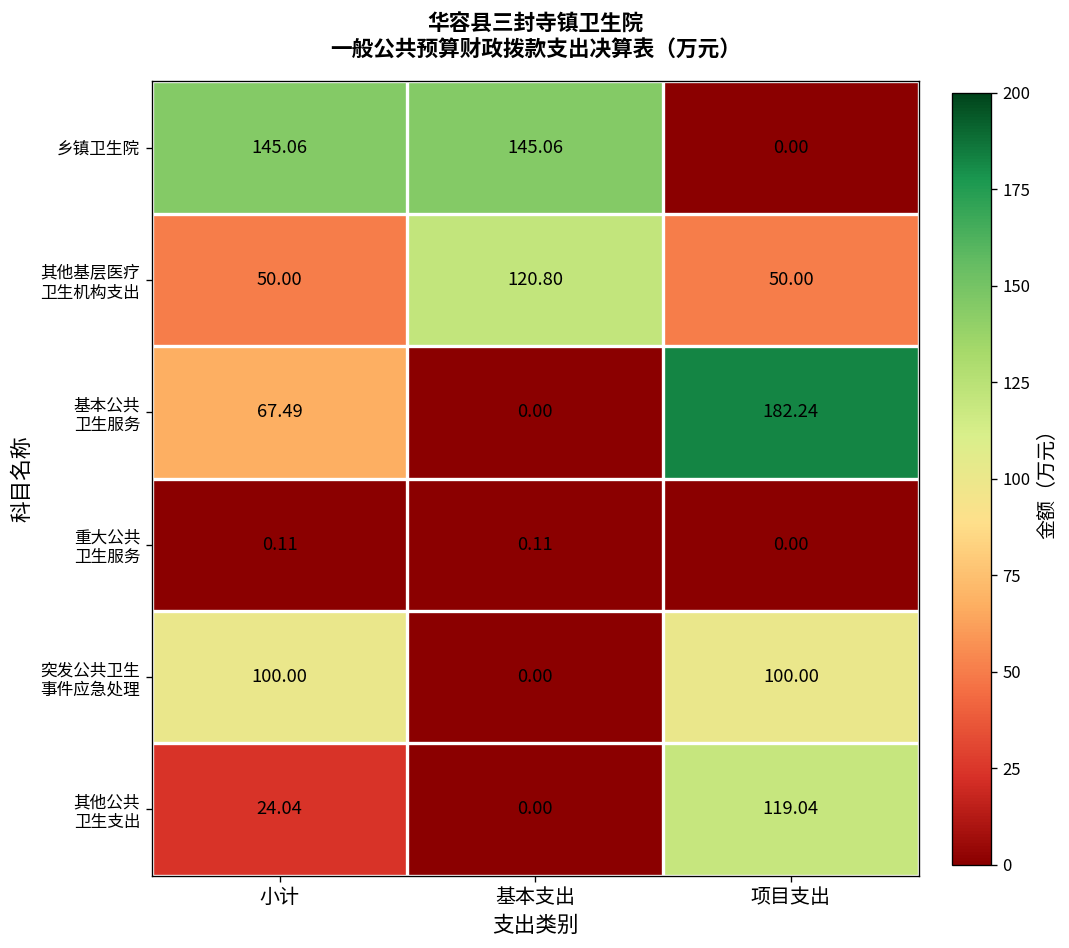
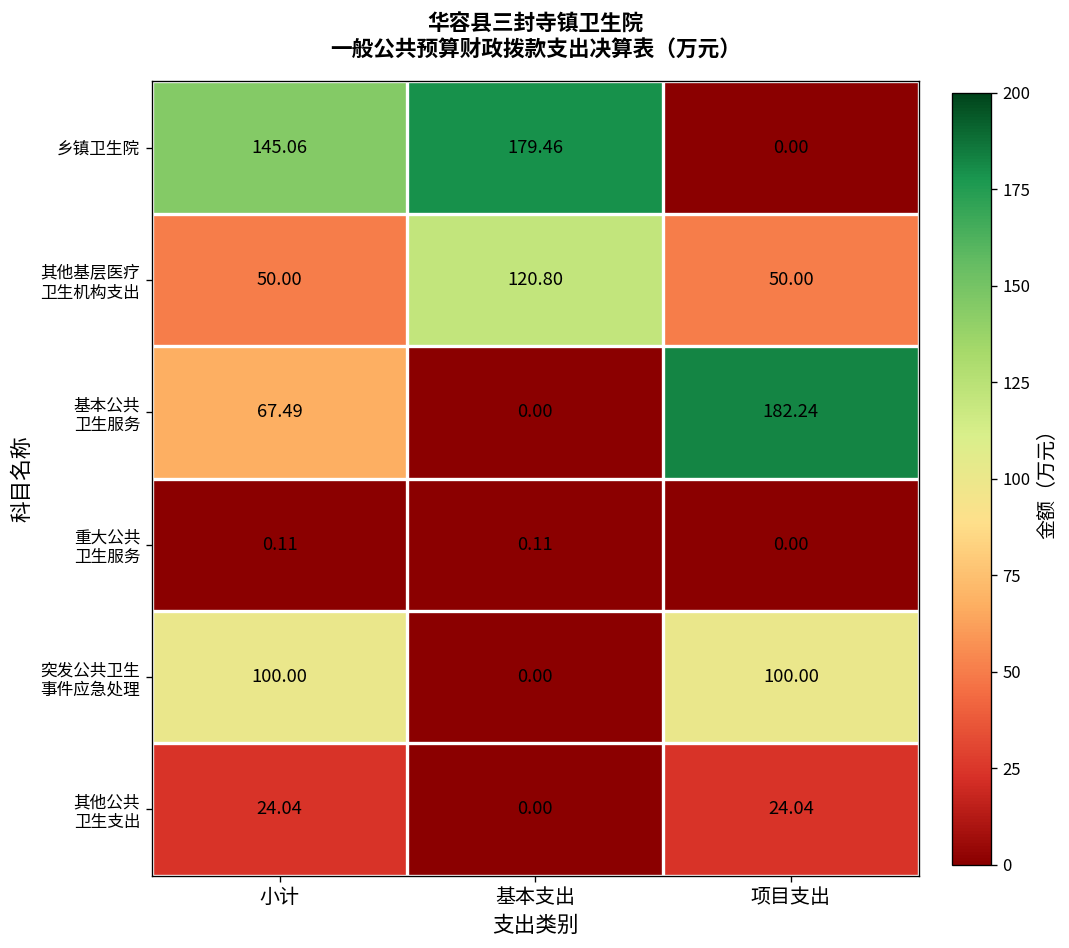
乡镇卫生院, 基本支出: 145.06 -> 179.46
其他公共 卫生支出, 项目支出: 119.04 -> 24.04
